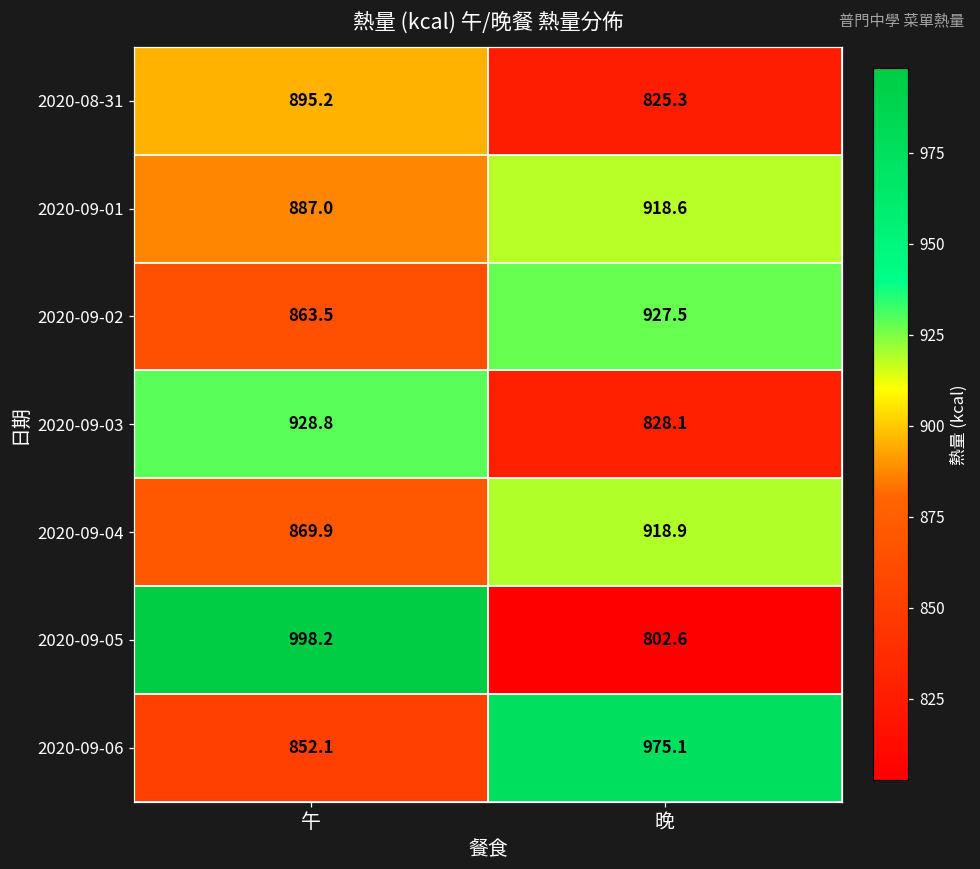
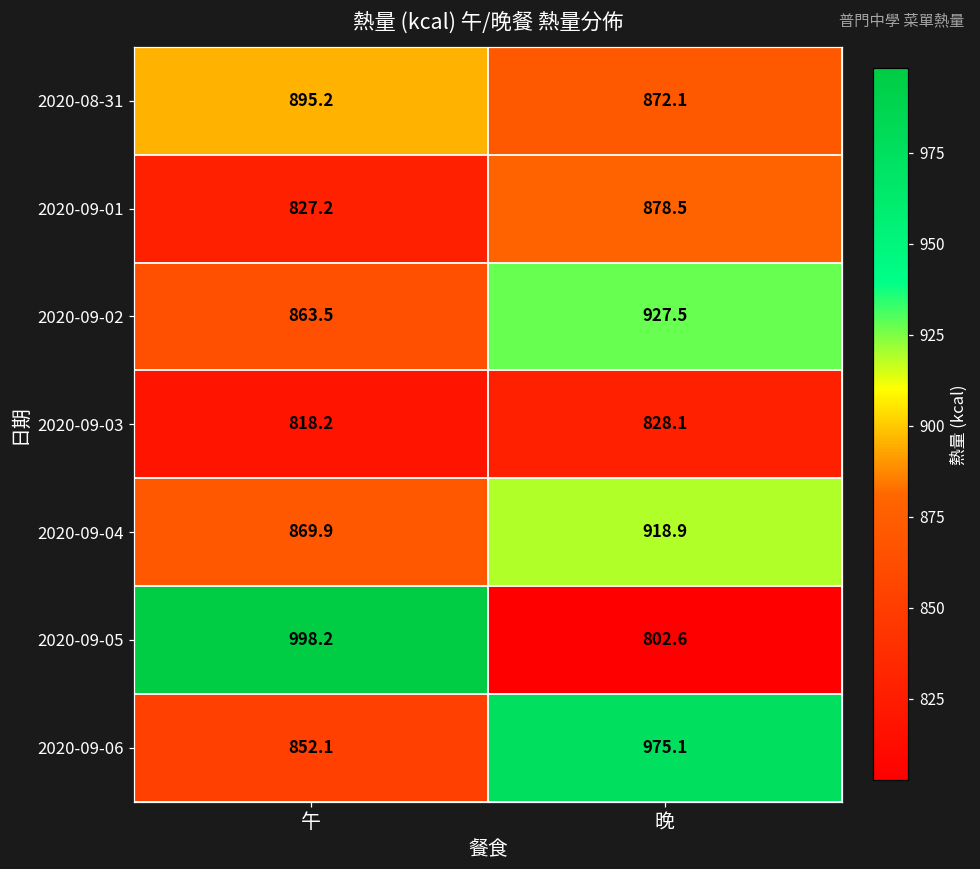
2020-08-31, 晚: 825.3 -> 872.1
2020-09-01, 午: 887.0 -> 827.2
2020-09-01, 晚: 918.6 -> 878.5
2020-09-03, 午: 928.8 -> 818.2
